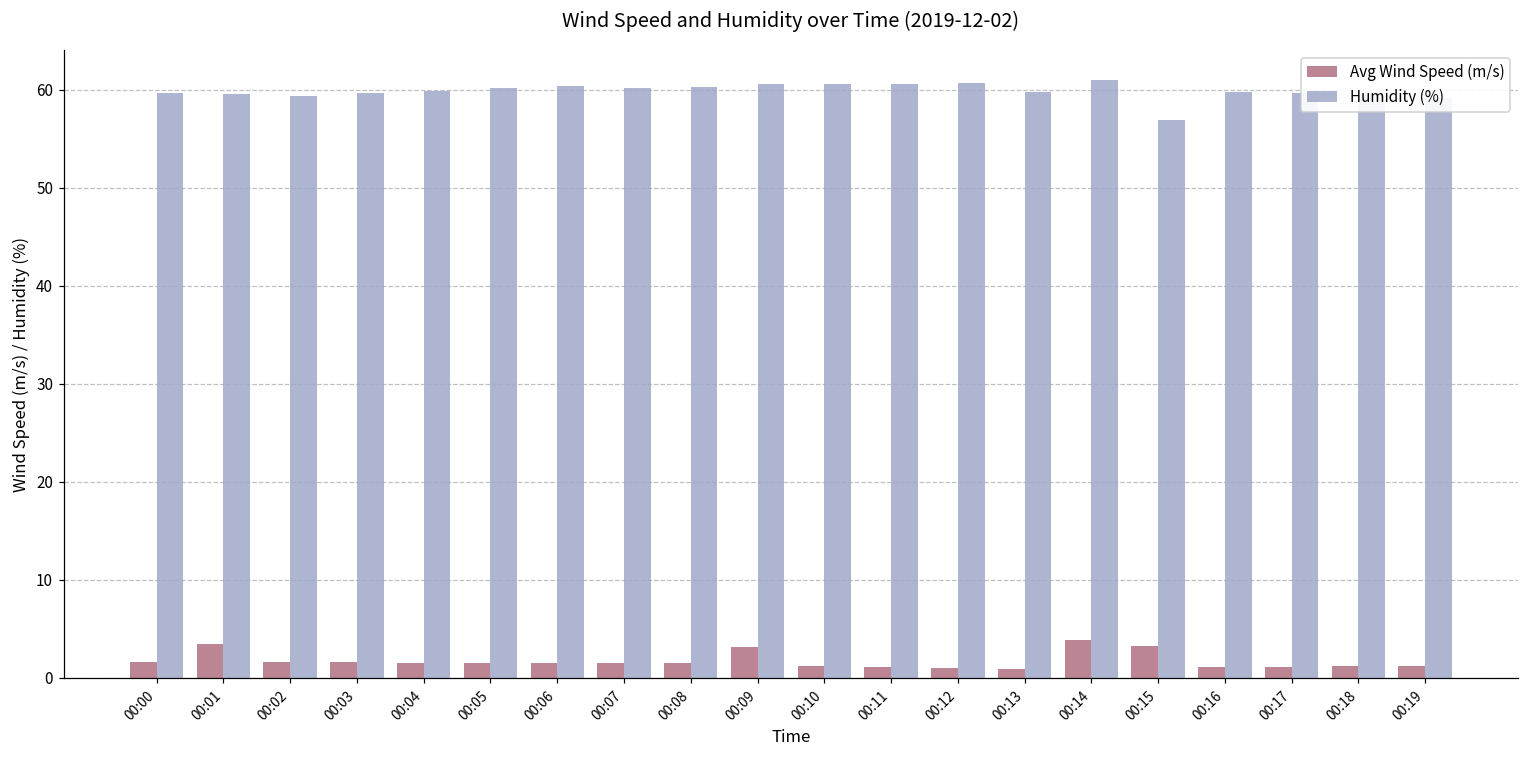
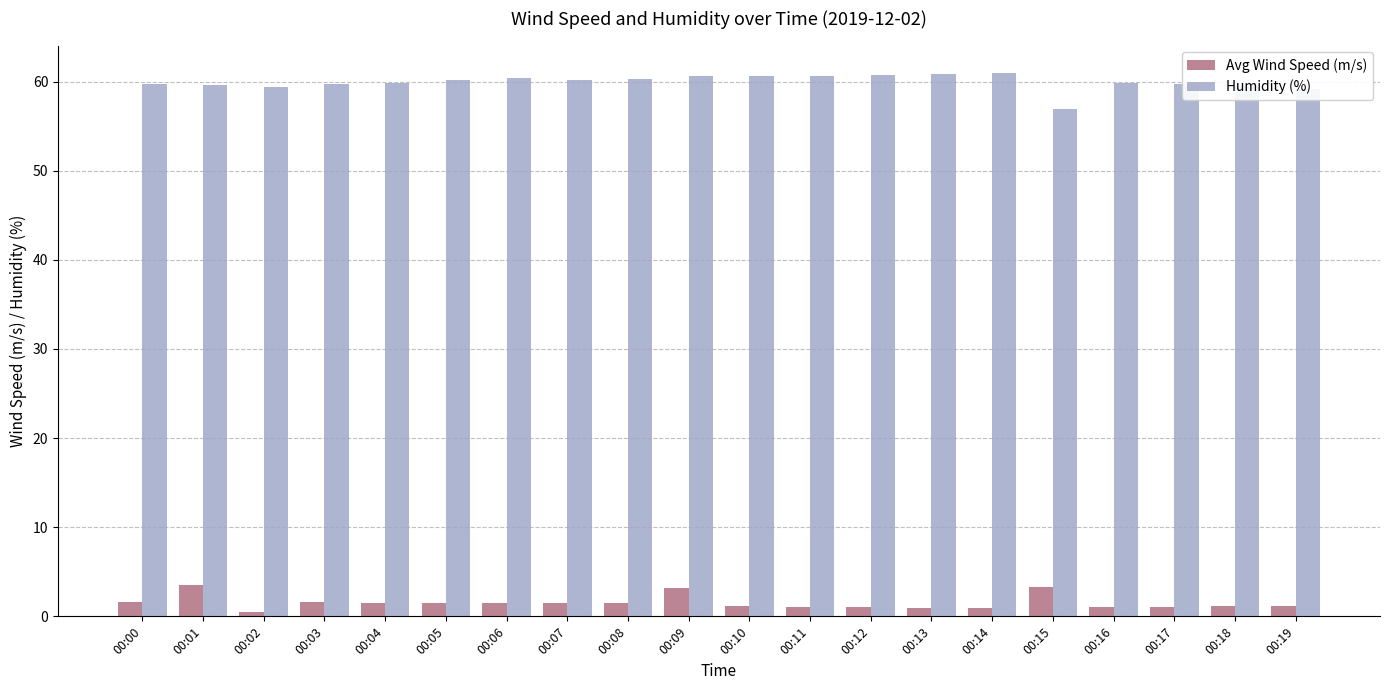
Avg Wind Speed (m/s), 00:02: 2 -> 1
Humidity (%), 00:13: 60 -> 61
Avg Wind Speed (m/s), 00:14: 4 -> 1
